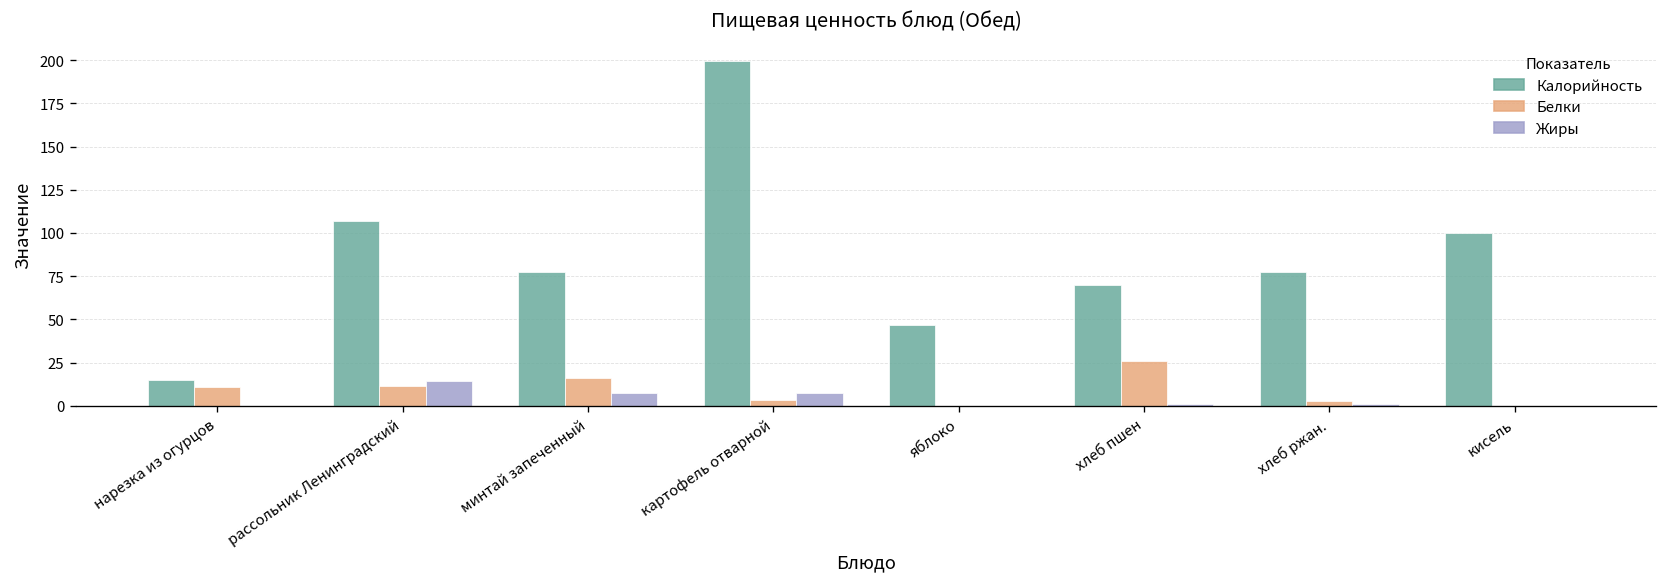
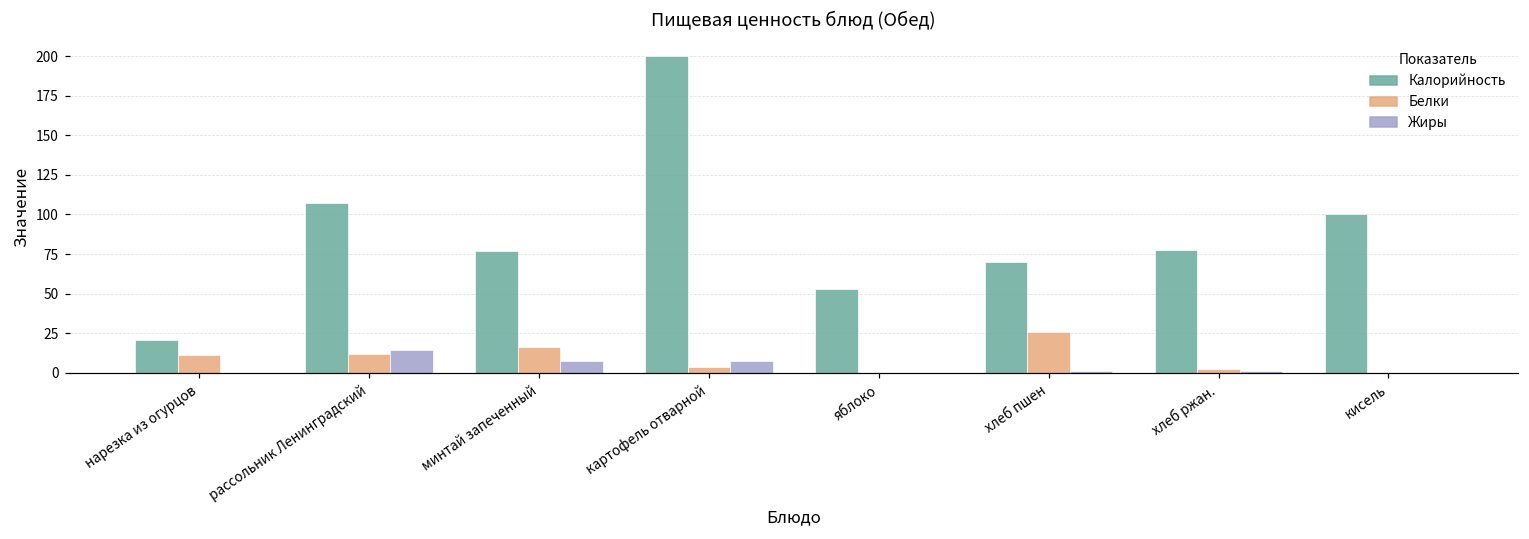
Калорийность, нарезка из огурцов: 15 -> 21
Калорийность, яблоко: 47 -> 53
